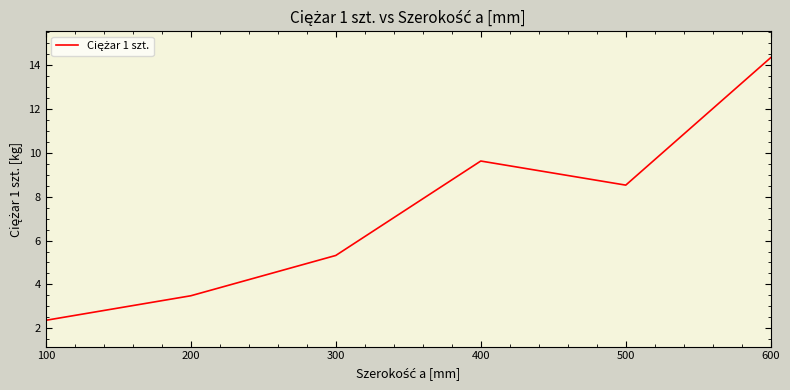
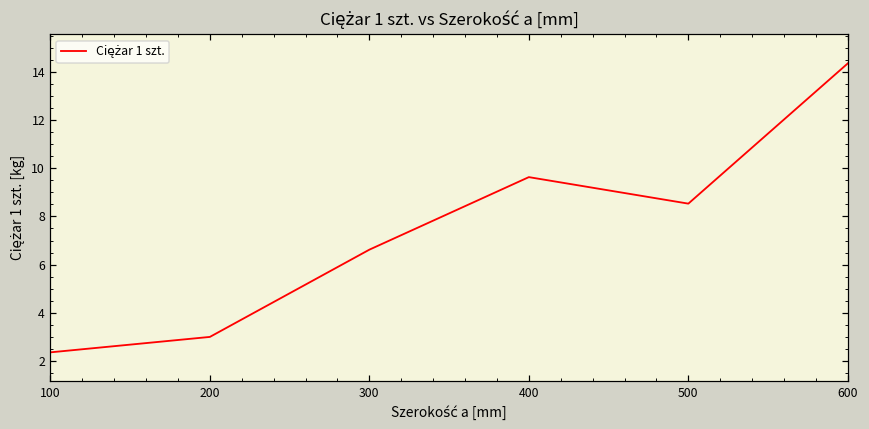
200: 3.5 -> 3.0
300: 5.3 -> 6.6
